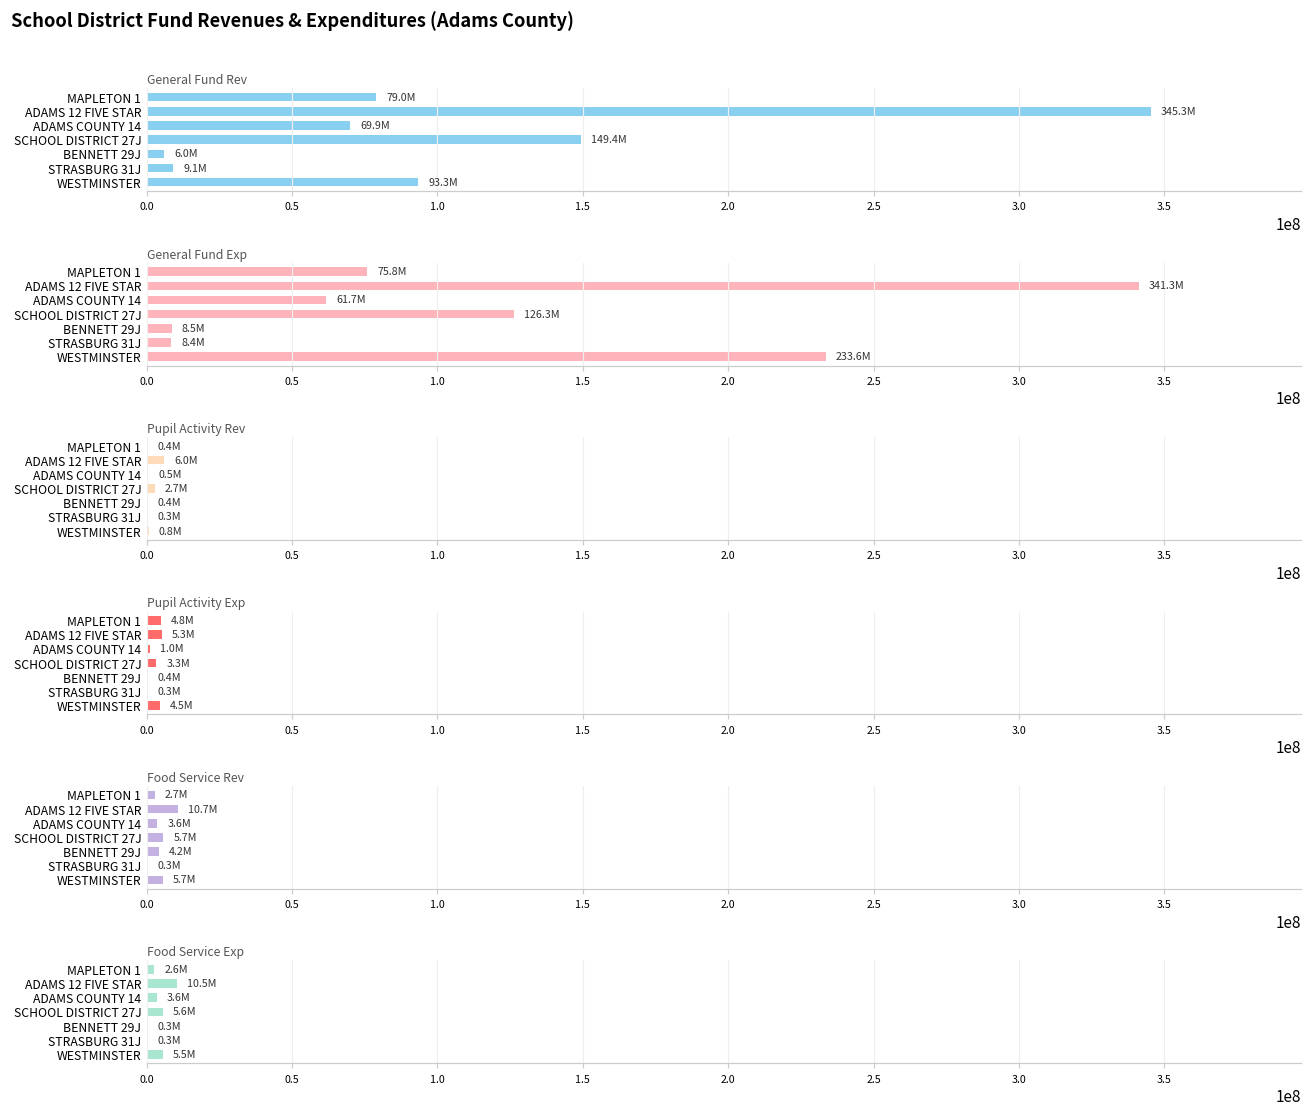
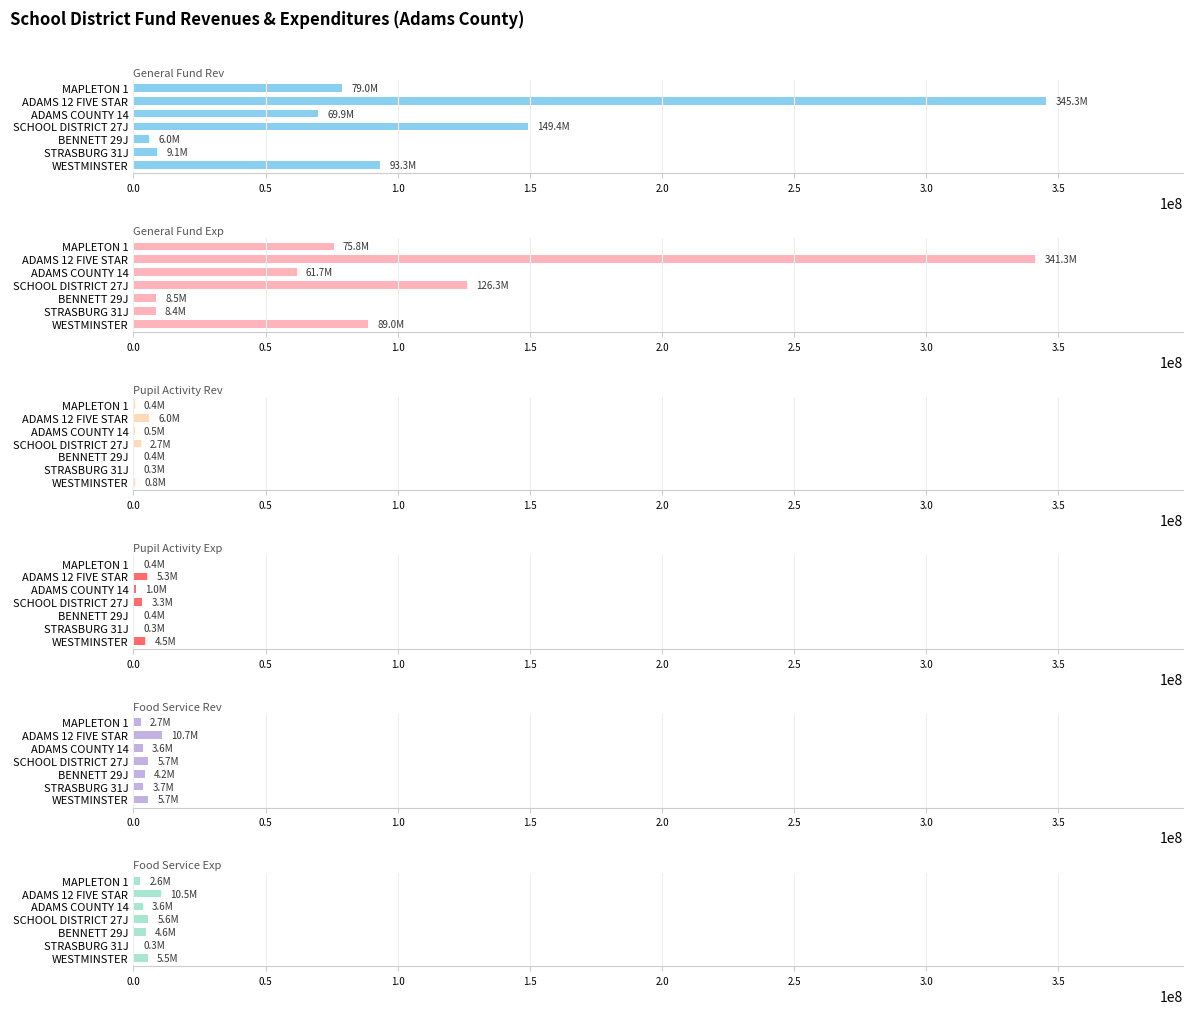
General Fund Exp, WESTMINSTER: 233.6M -> 89.0M
Pupil Activity Exp, MAPLETON 1: 4.8M -> 0.4M
Food Service Rev, STRASBURG 31J: 0.3M -> 3.7M
Food Service Exp, BENNETT 29J: 0.3M -> 4.6M
